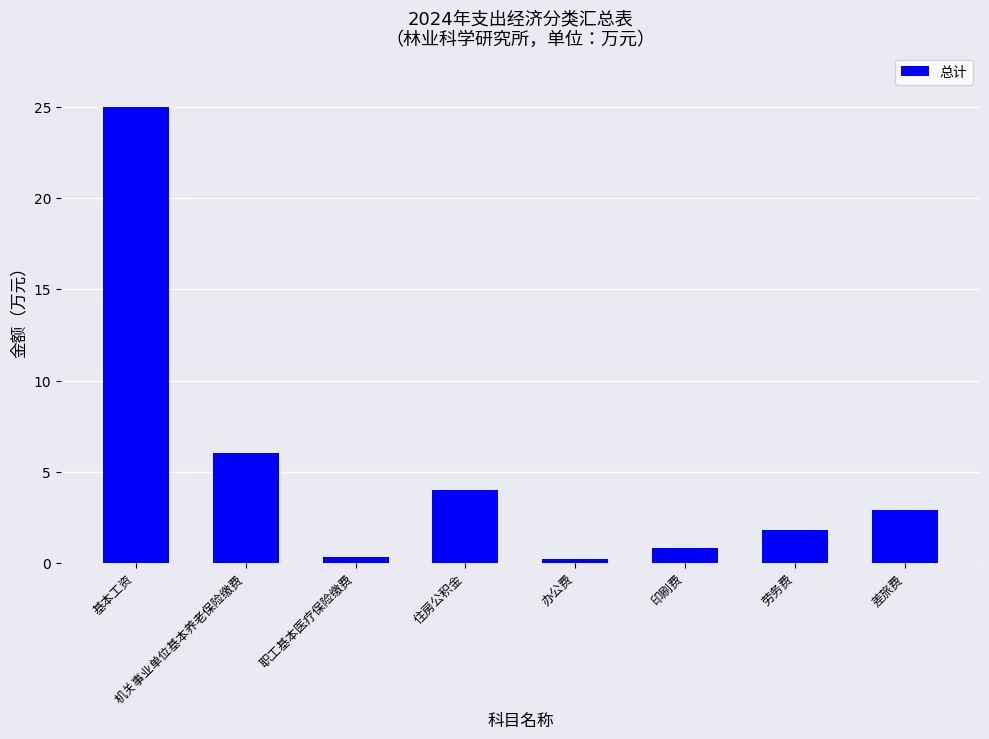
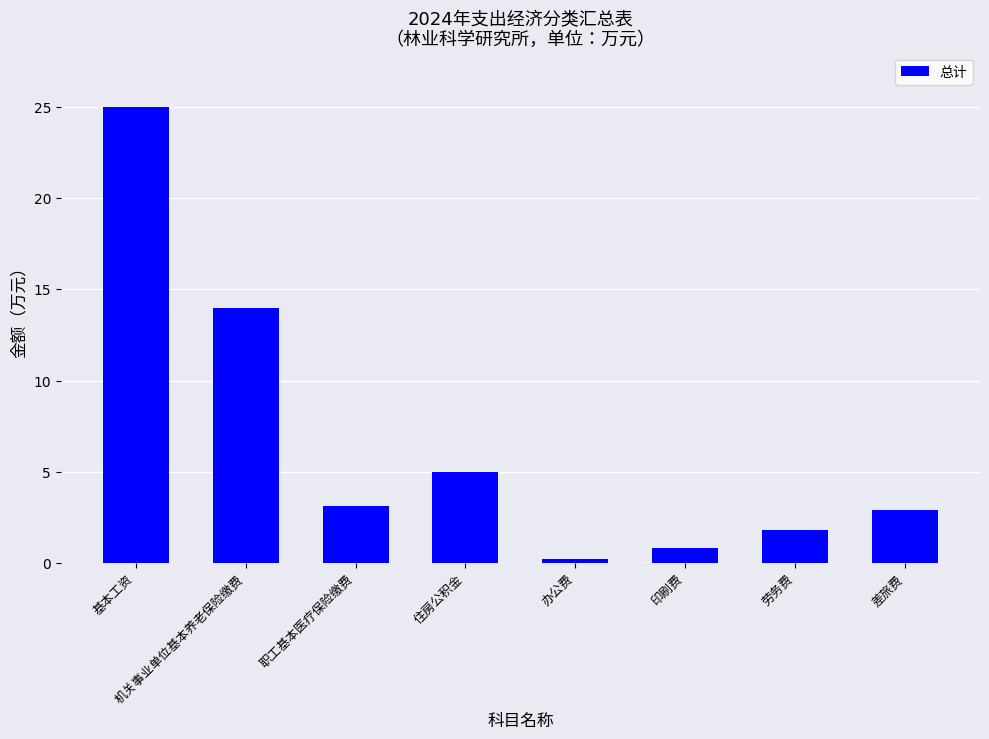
机关事业单位基本养老保险缴费: 6 -> 14
职工基本医疗保险缴费: 0.3 -> 3.1
住房公积金: 4 -> 5
